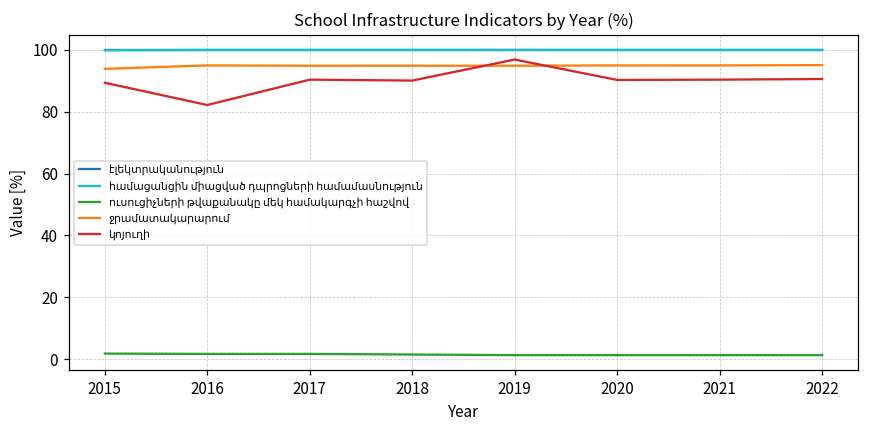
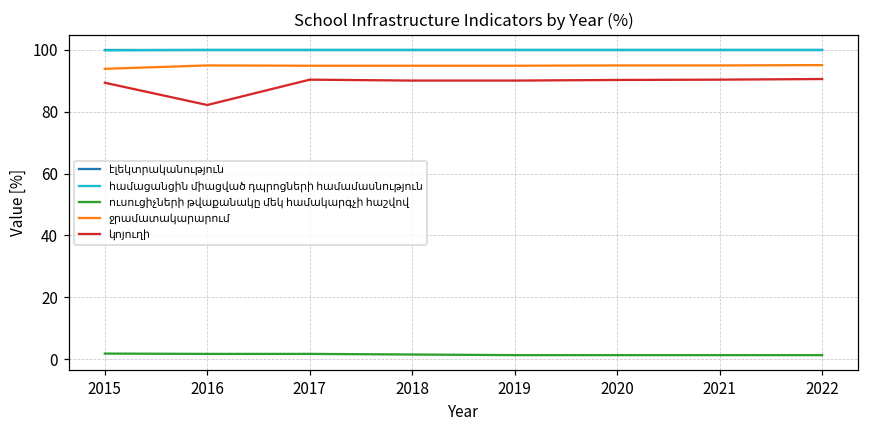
կոյուղի, 2019: 97 -> 90
